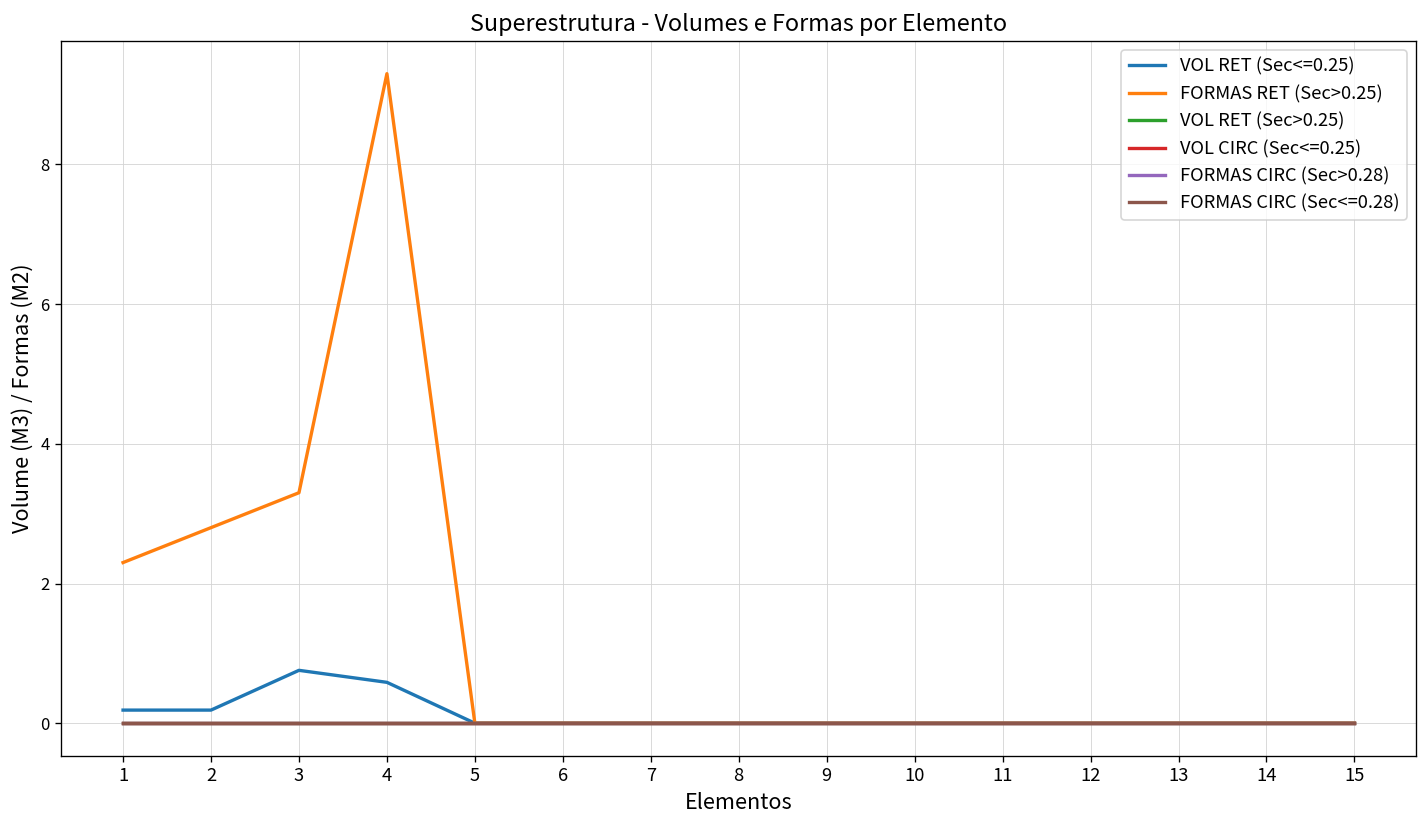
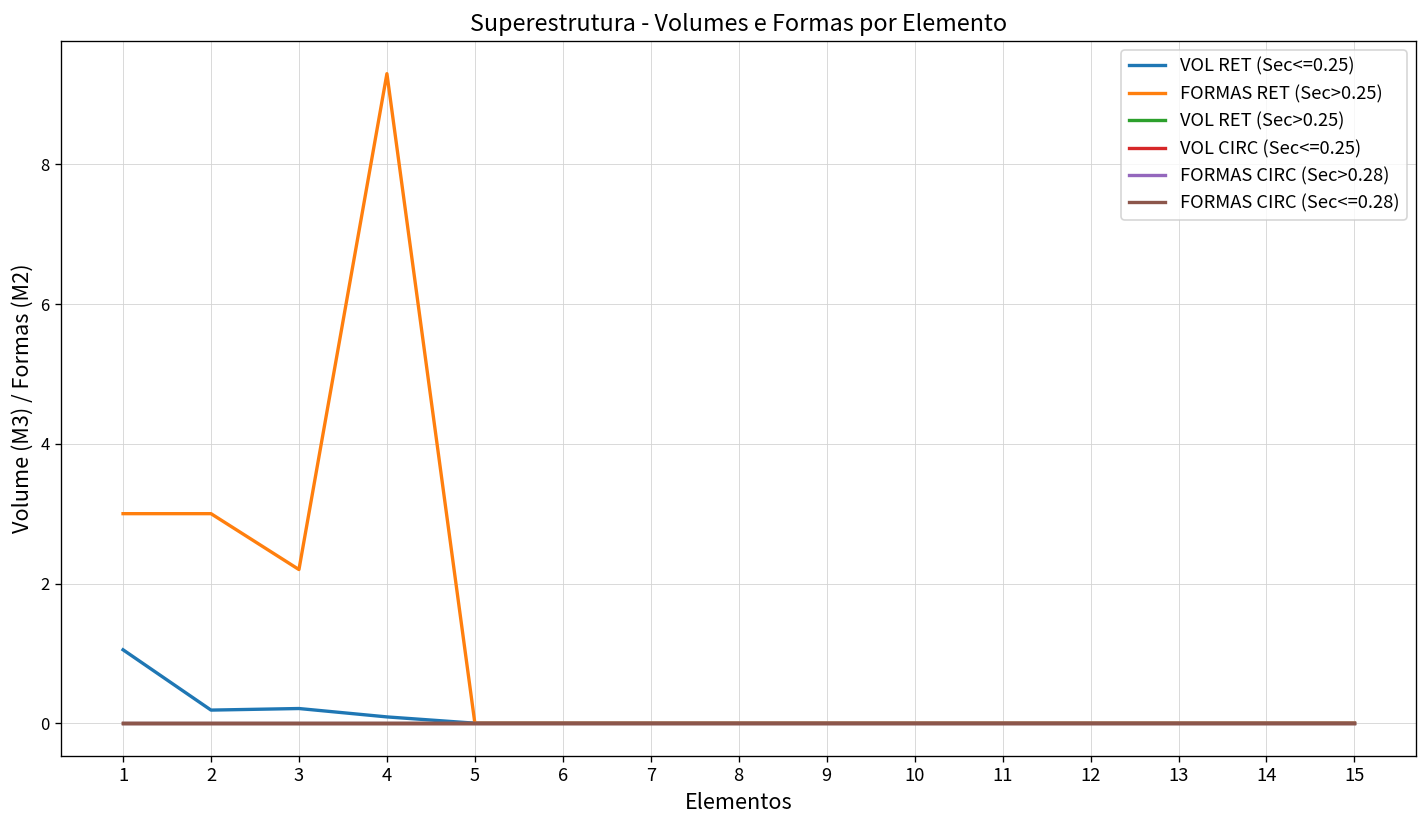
VOL RET (Sec<=0.25), 1: 0.2 -> 1.1
FORMAS RET (Sec>0.25), 1: 2.3 -> 3.0
FORMAS RET (Sec>0.25), 2: 2.8 -> 3.0
VOL RET (Sec<=0.25), 3: 0.8 -> 0.2
FORMAS RET (Sec>0.25), 3: 3.3 -> 2.2
VOL RET (Sec<=0.25), 4: 0.6 -> 0.1
